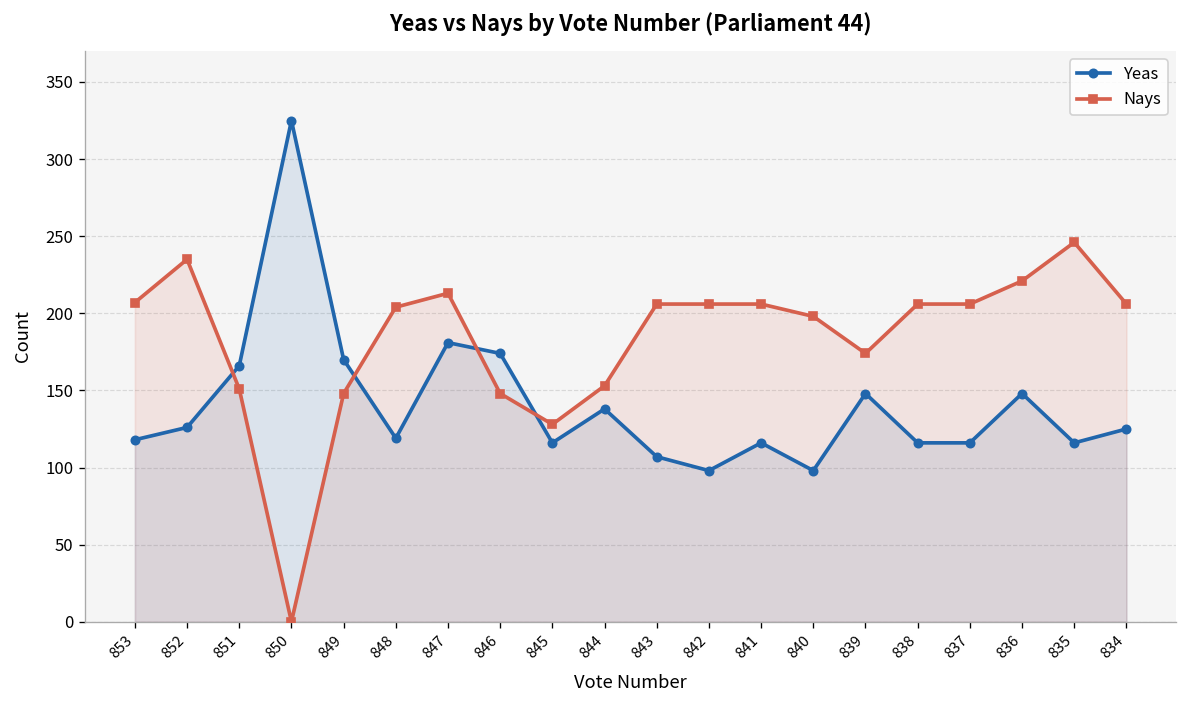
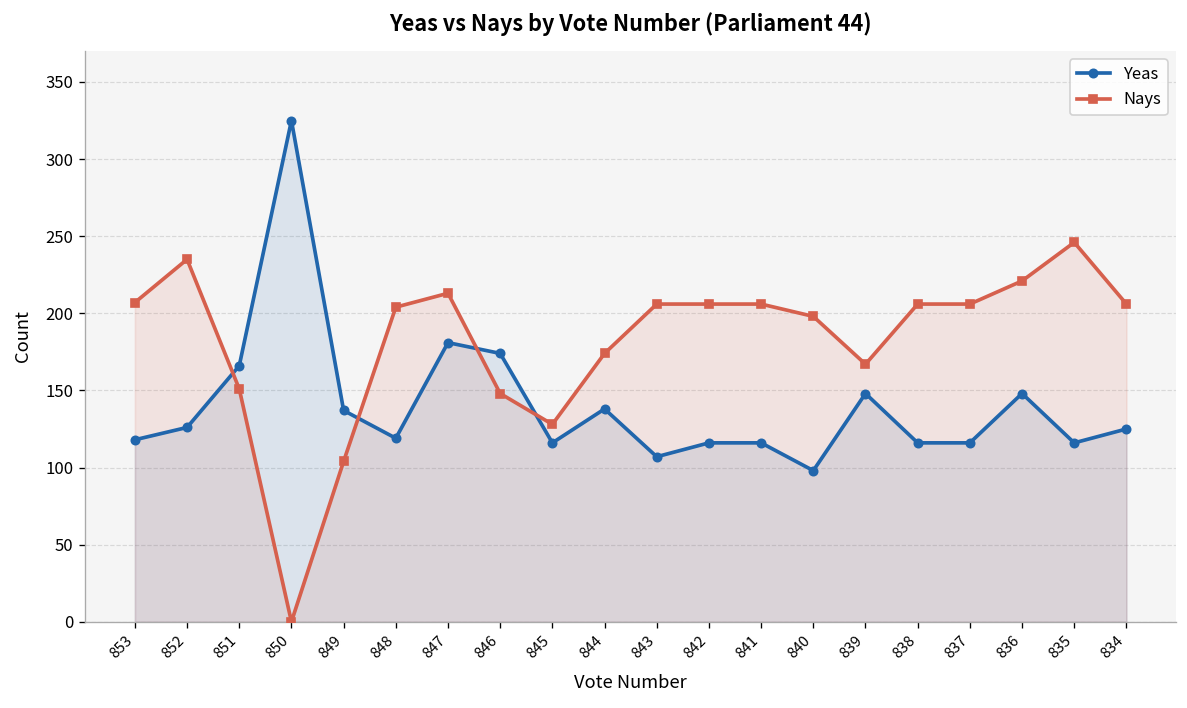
Yeas, 849: 170 -> 137
Nays, 849: 148 -> 104
Nays, 844: 153 -> 174
Yeas, 842: 98 -> 116
Nays, 839: 174 -> 167
